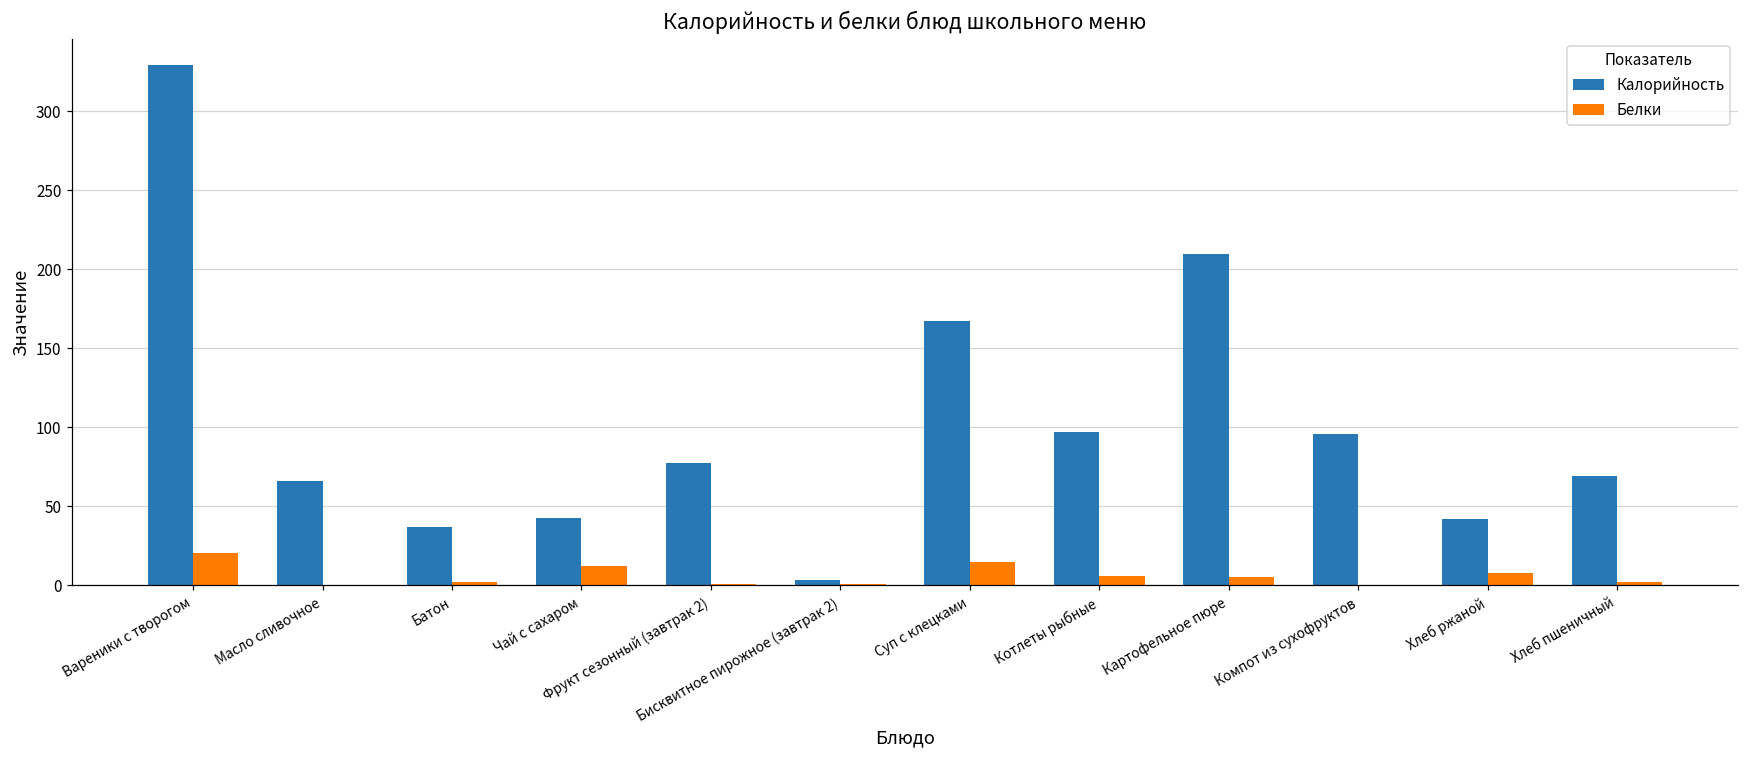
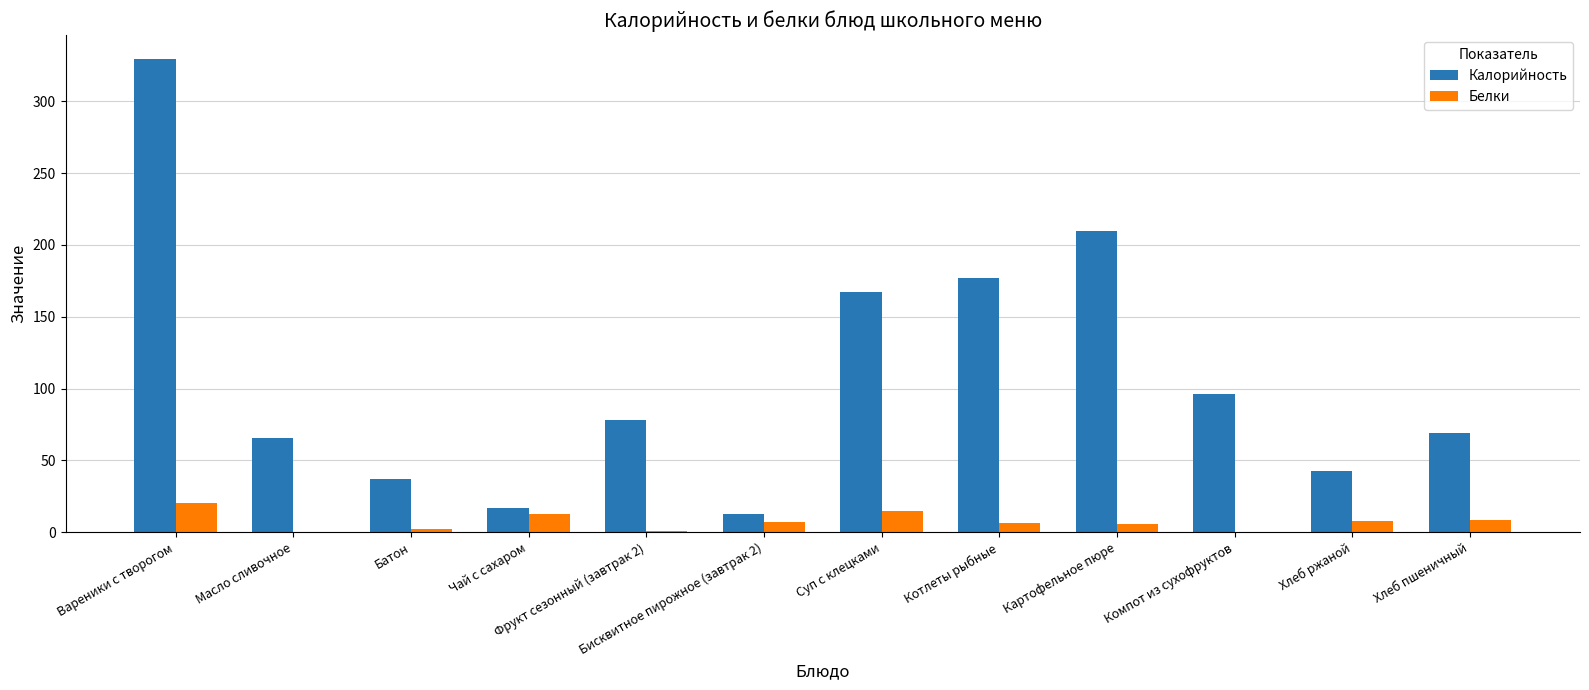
Калорийность, Чай с сахаром: 43 -> 17
Калорийность, Бисквитное пирожное (завтрак 2): 3 -> 13
Белки, Бисквитное пирожное (завтрак 2): 1 -> 7
Калорийность, Котлеты рыбные: 97 -> 177
Белки, Хлеб пшеничный: 2 -> 9
